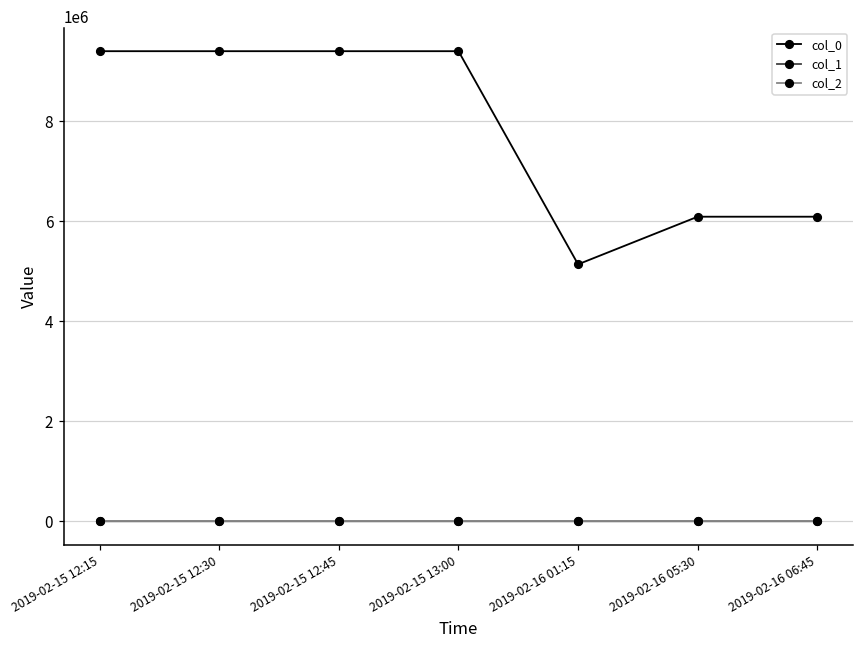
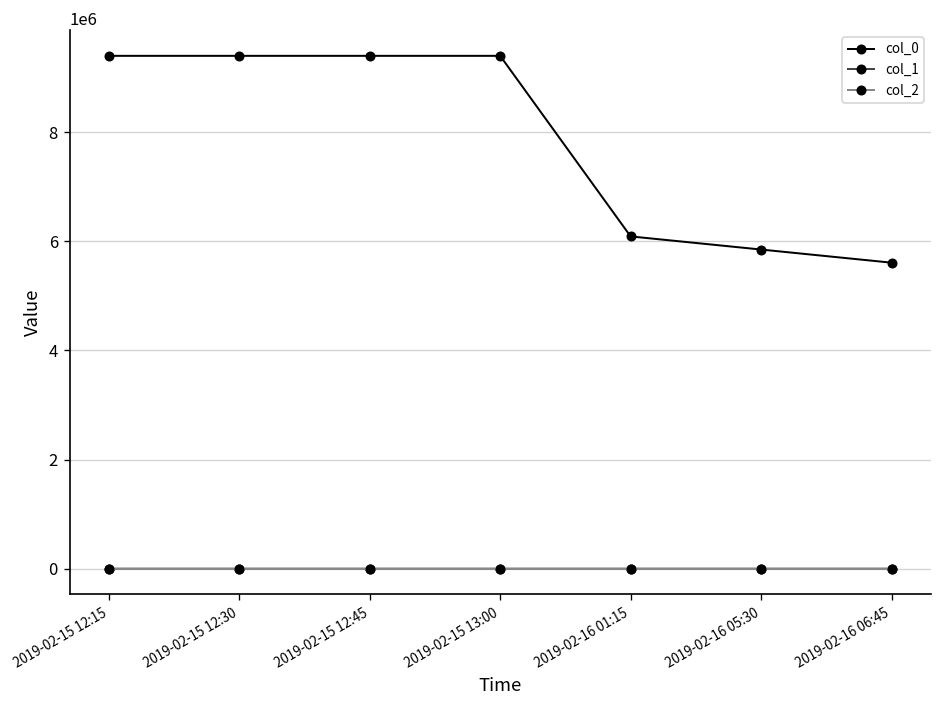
col_0, 2019-02-16 01:15: 5100000 -> 6100000
col_0, 2019-02-16 05:30: 6100000 -> 5800000
col_0, 2019-02-16 06:45: 6100000 -> 5600000
